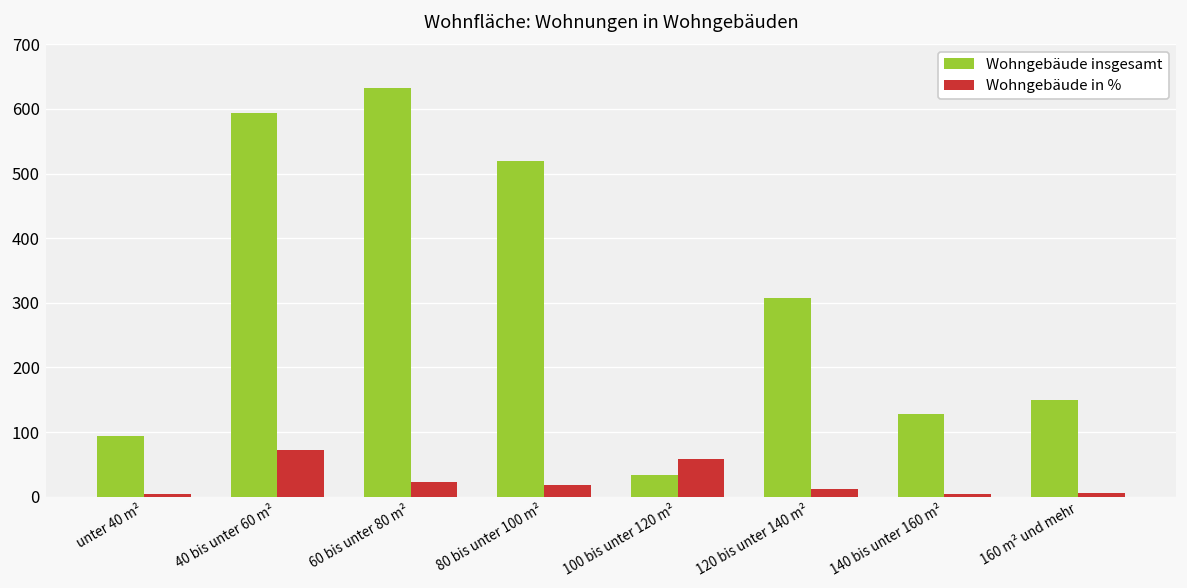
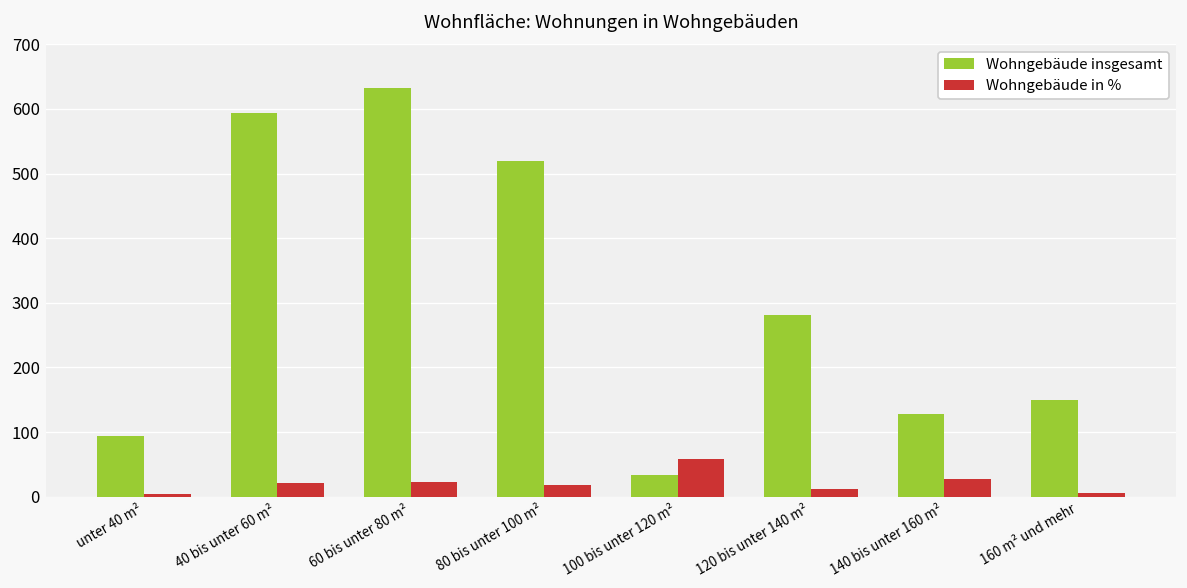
Wohngebäude in %, 40 bis unter 60 m²: 70 -> 20
Wohngebäude insgesamt, 120 bis unter 140 m²: 310 -> 280
Wohngebäude in %, 140 bis unter 160 m²: 0 -> 30
